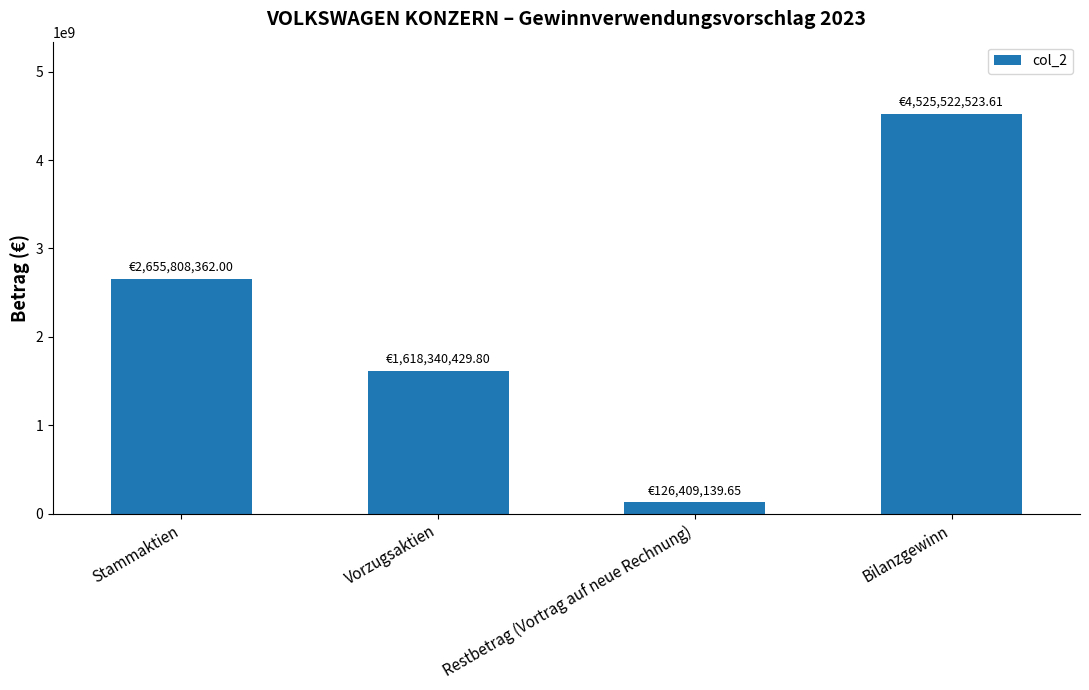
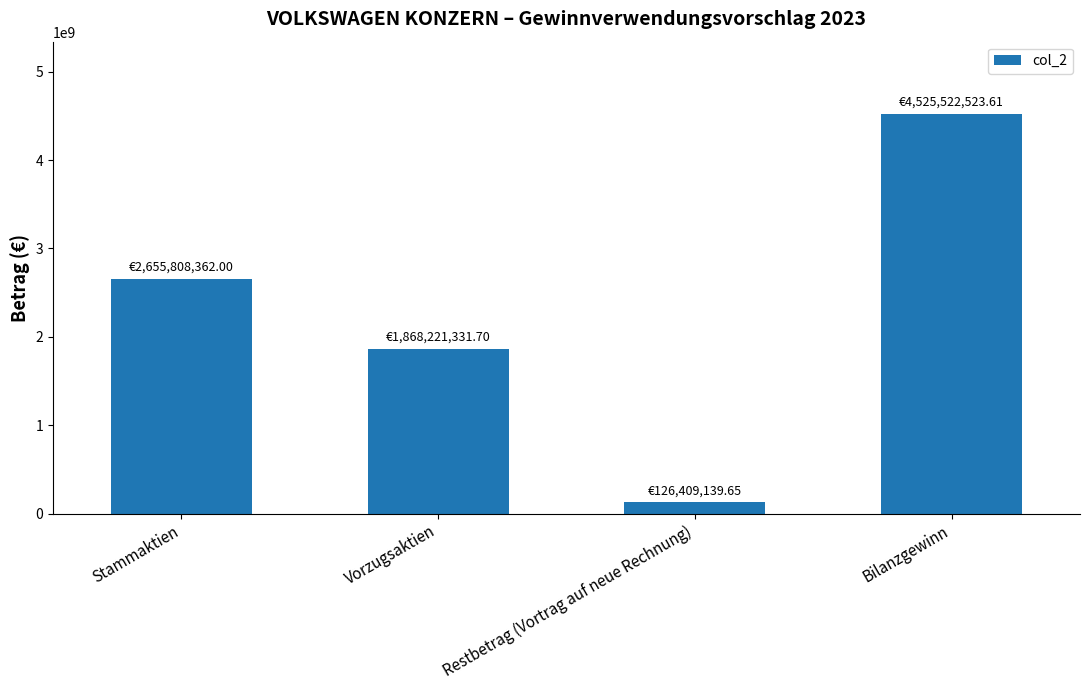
Vorzugsaktien: €1,618,340,429.80 -> €1,868,221,331.70
